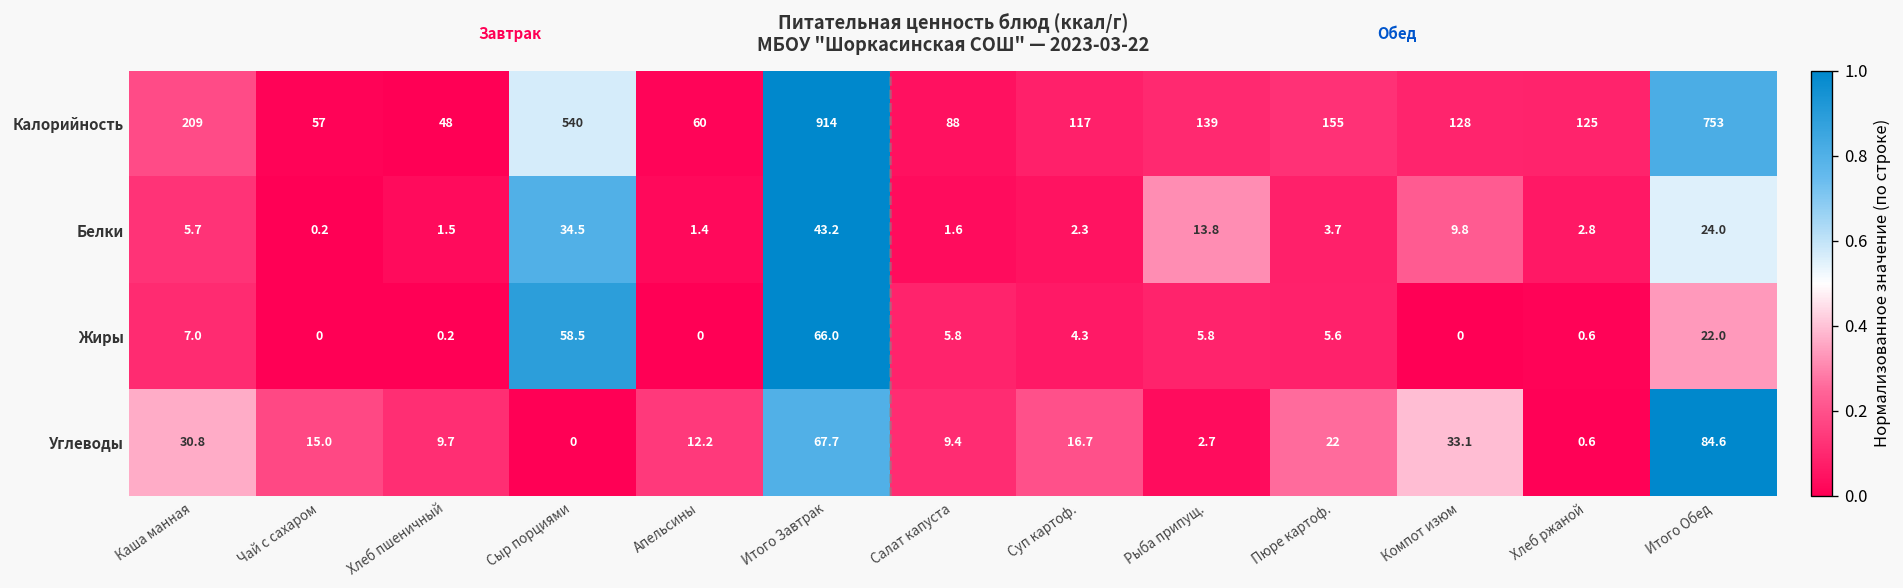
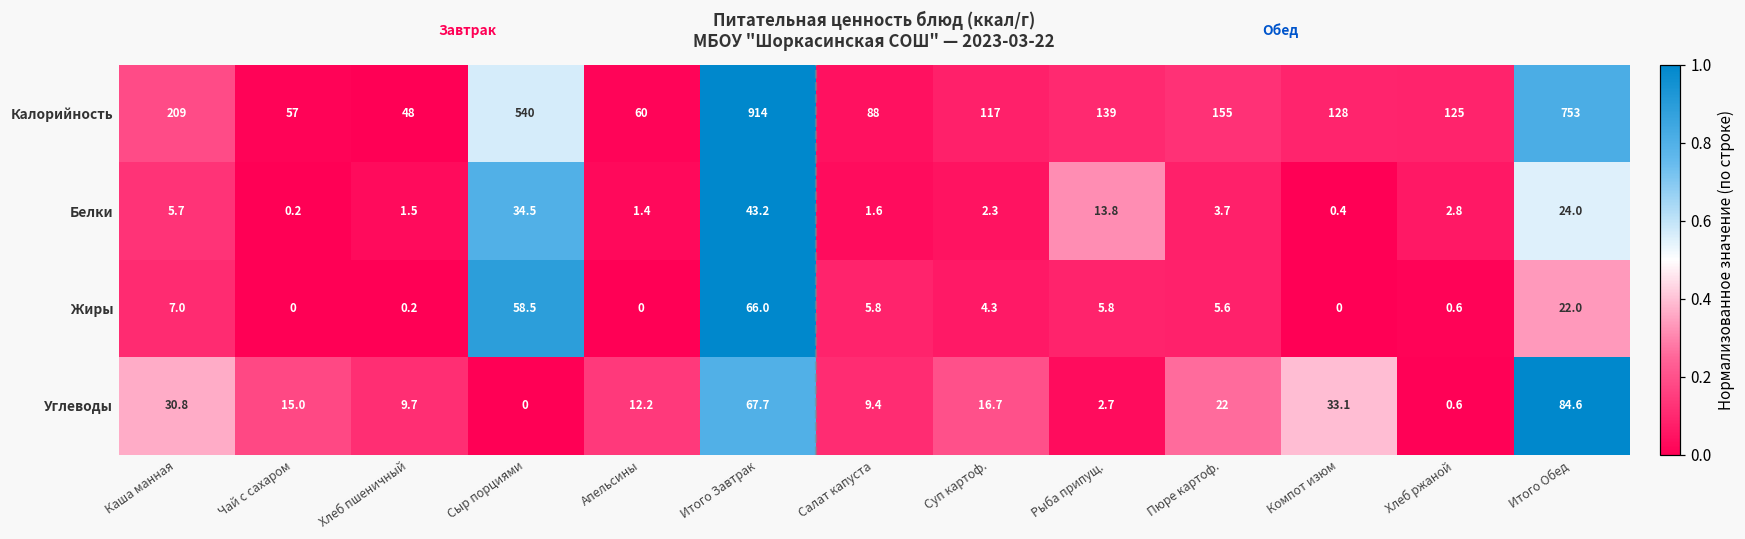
Белки, Компот изюм: 9.8 -> 0.4
